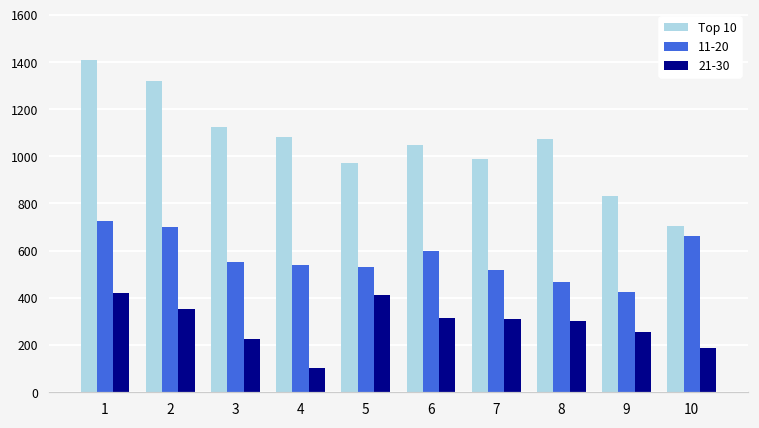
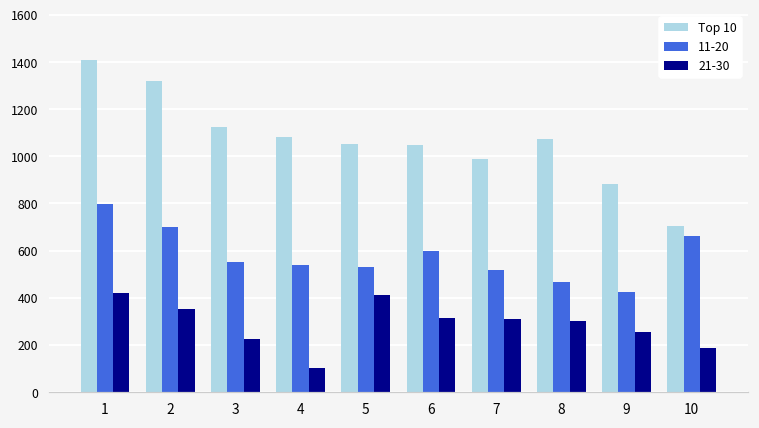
11-20, 1: 730 -> 800
Top 10, 5: 970 -> 1050
Top 10, 9: 830 -> 880
